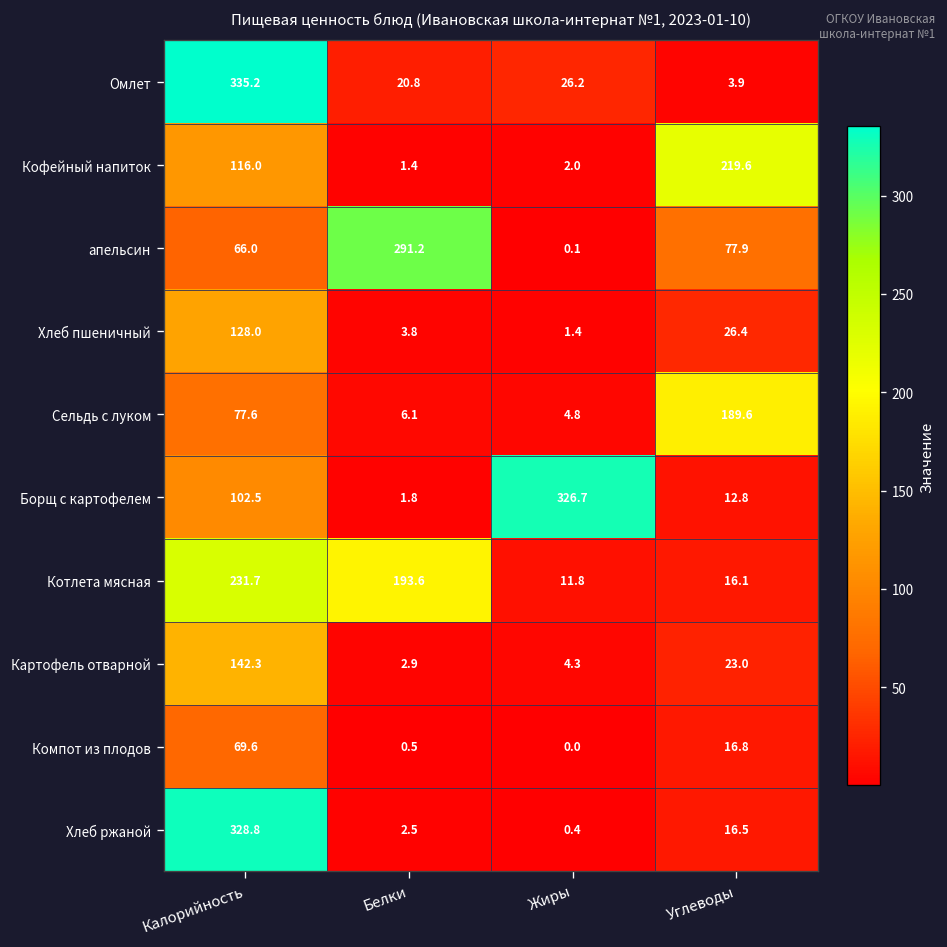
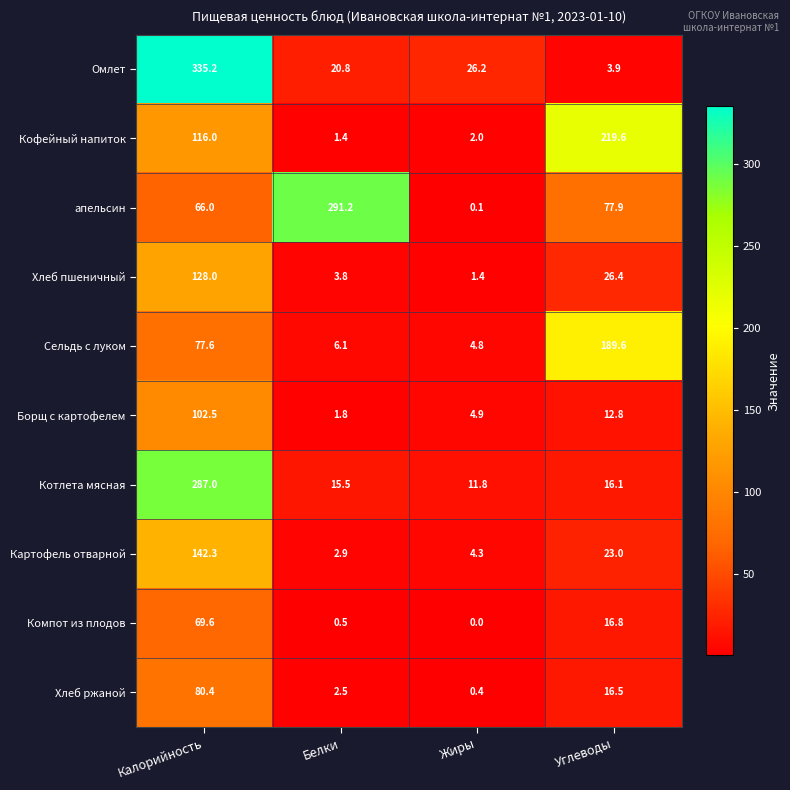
Борщ с картофелем, Жиры: 326.7 -> 4.9
Котлета мясная, Калорийность: 231.7 -> 287.0
Котлета мясная, Белки: 193.6 -> 15.5
Хлеб ржаной, Калорийность: 328.8 -> 80.4
